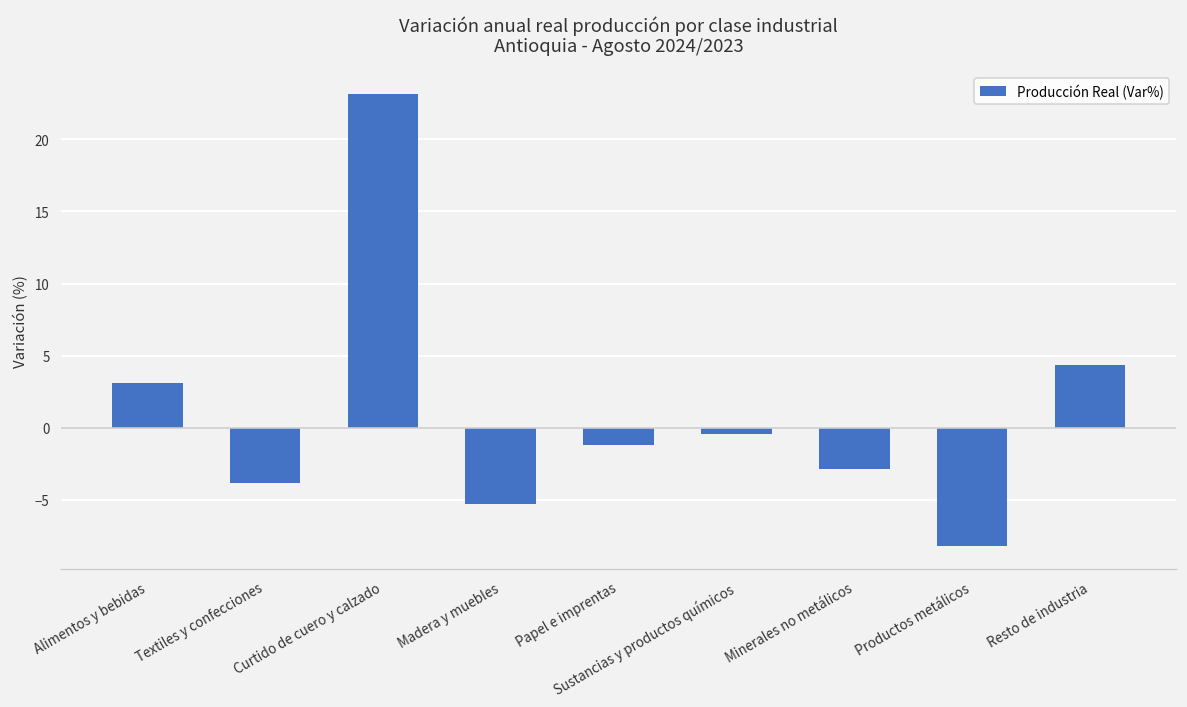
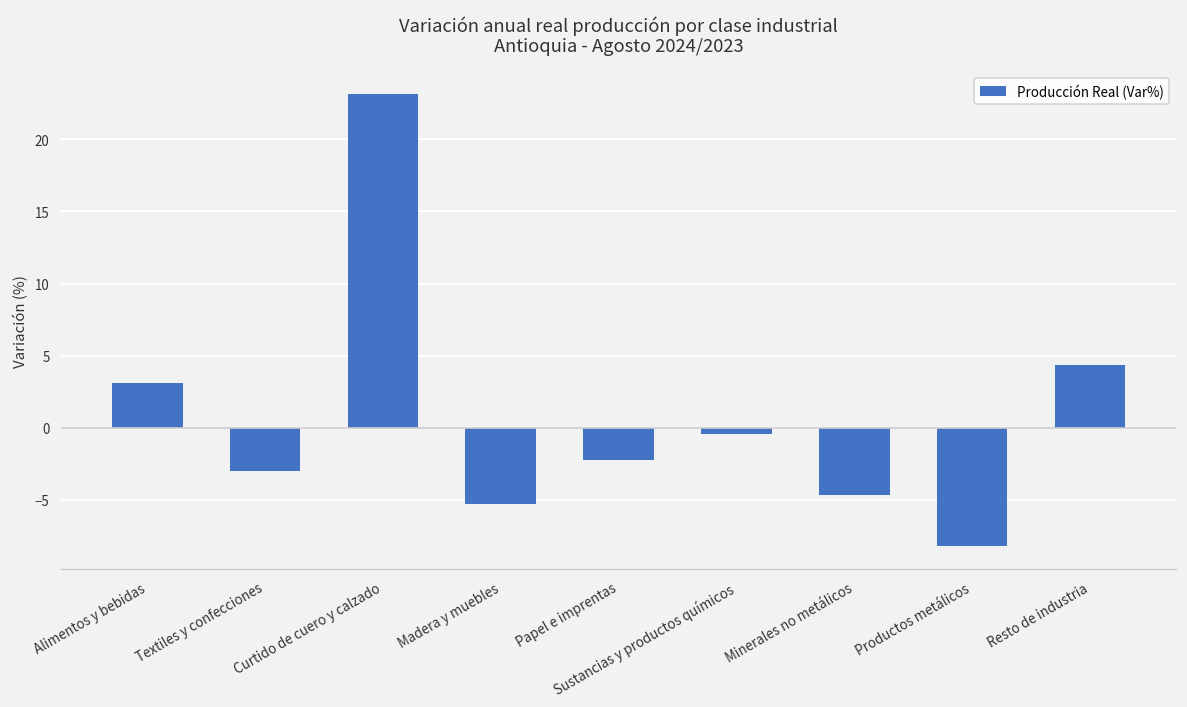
Textiles y confecciones: -3.9 -> -3.0
Papel e imprentas: -1.2 -> -2.2
Minerales no metálicos: -2.9 -> -4.7
